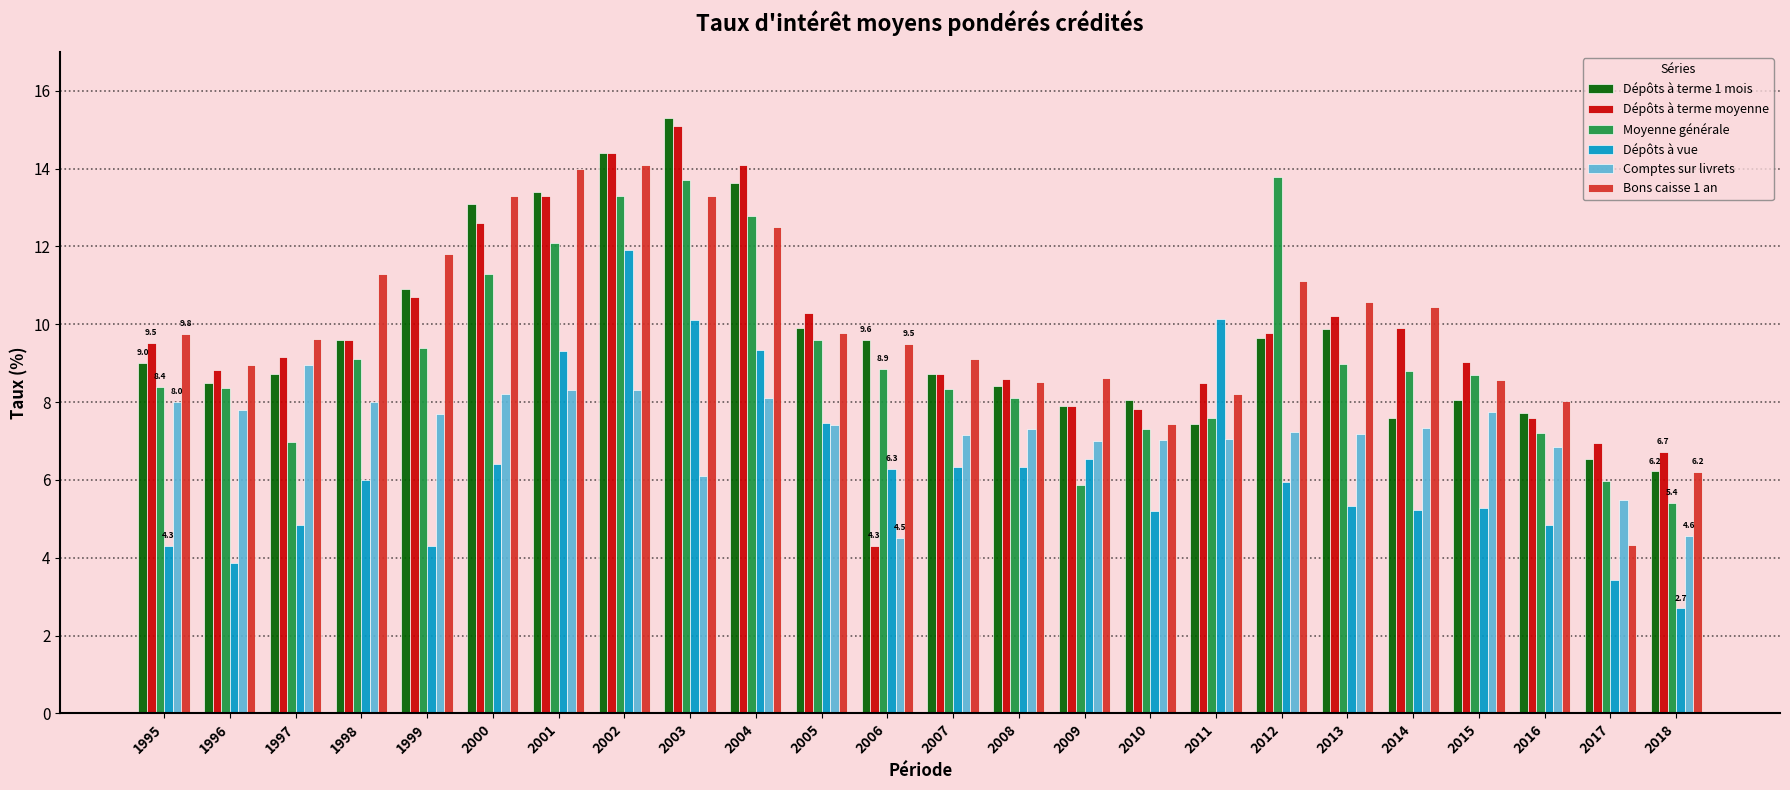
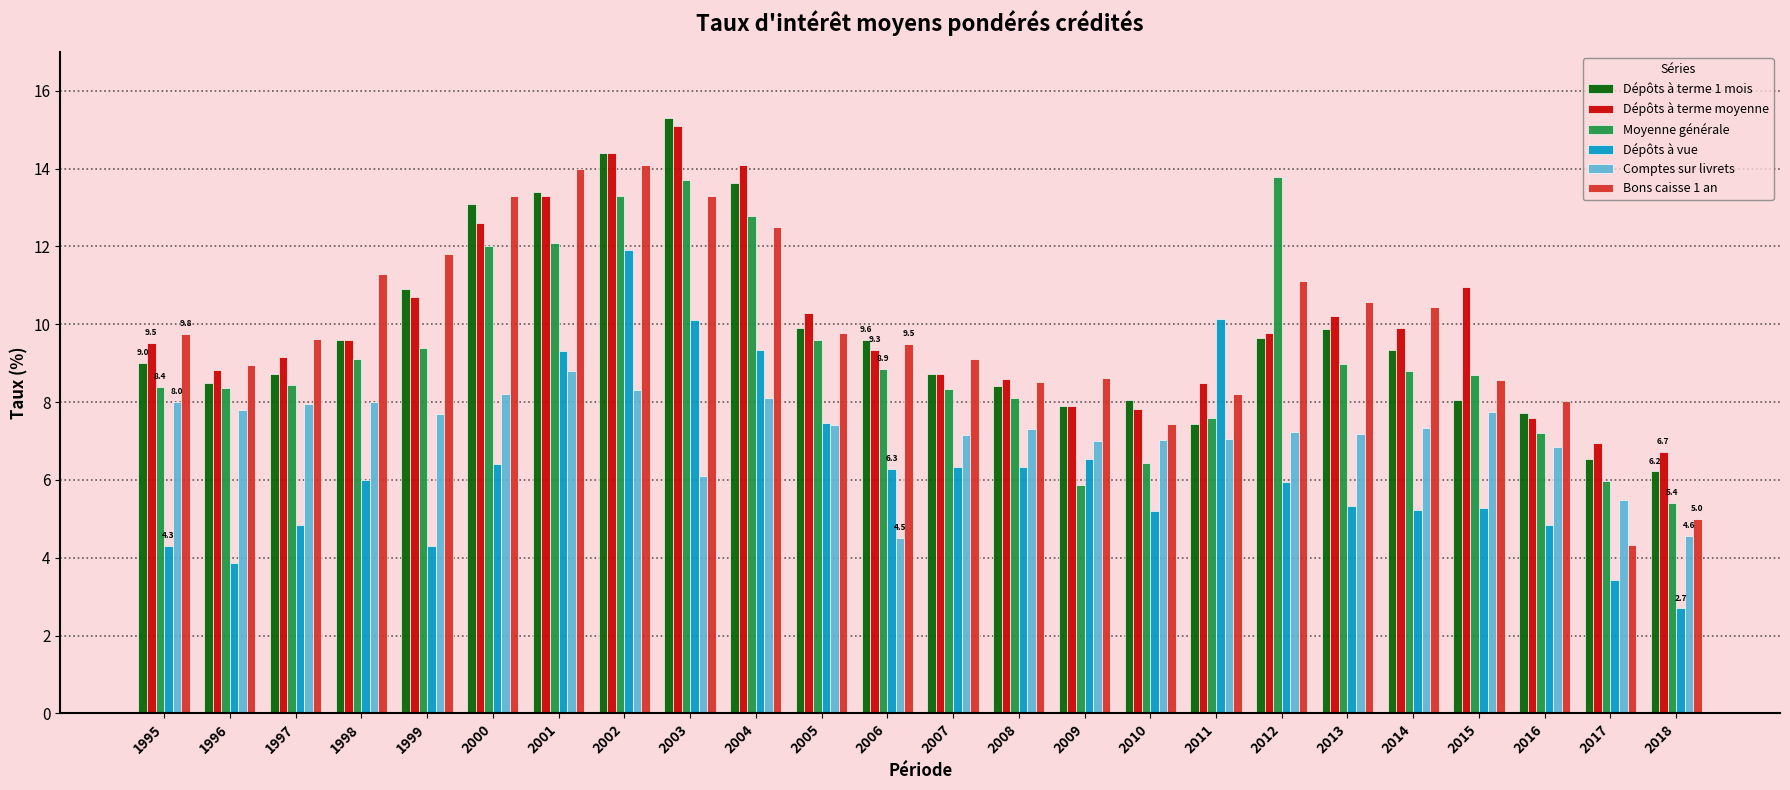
Moyenne générale, 1997: 7.0 -> 8.5
Comptes sur livrets, 1997: 9.0 -> 8.0
Moyenne générale, 2000: 11.3 -> 12.0
Comptes sur livrets, 2001: 8.3 -> 8.8
Dépôts à terme moyenne, 2006: 4.3 -> 9.3
Moyenne générale, 2010: 7.3 -> 6.4
Dépôts à terme 1 mois, 2014: 7.6 -> 9.3
Dépôts à terme moyenne, 2015: 9.0 -> 11.0
Bons caisse 1 an, 2018: 6.2 -> 5.0
